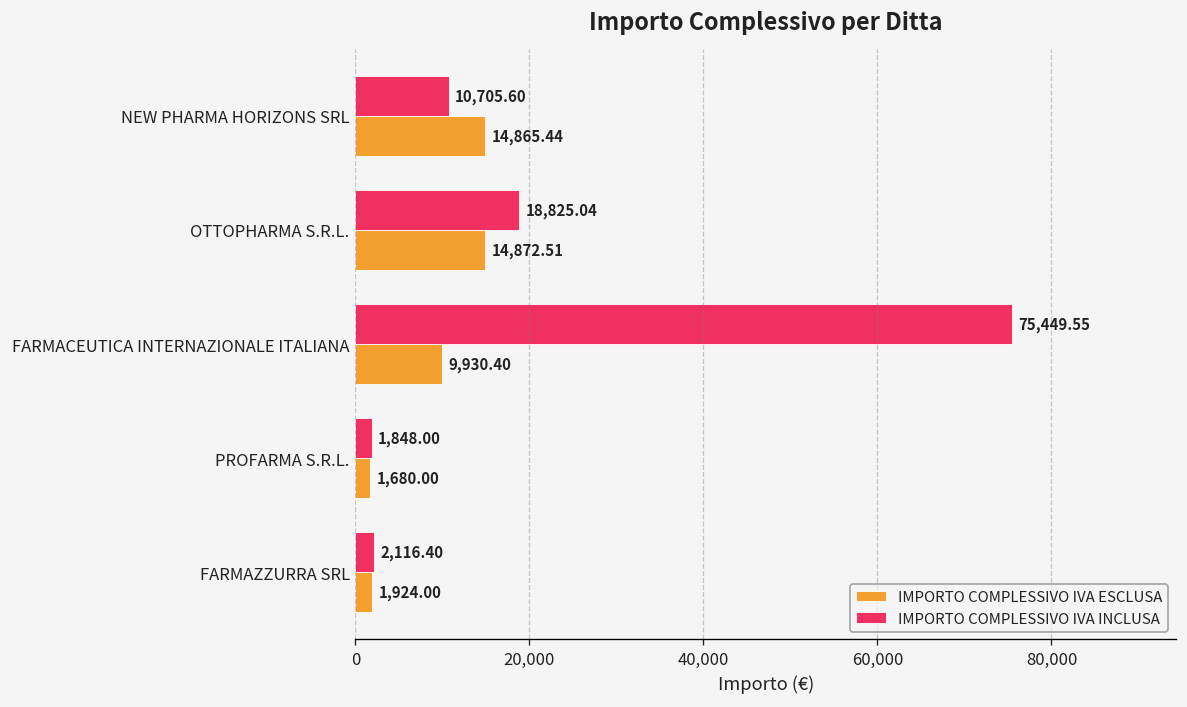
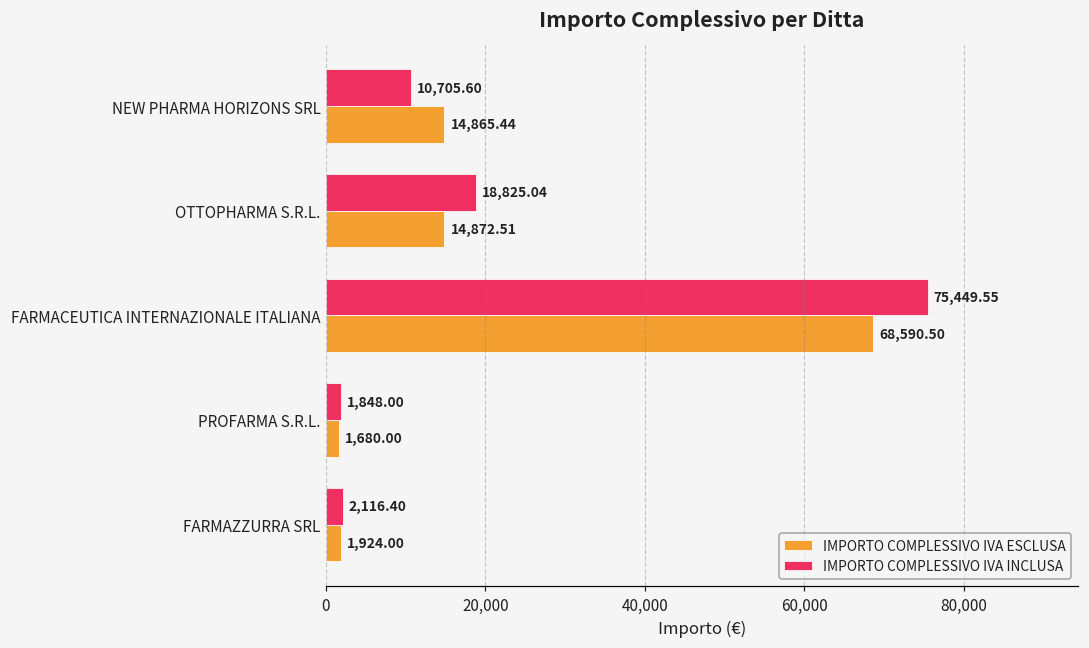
IMPORTO COMPLESSIVO IVA ESCLUSA, FARMACEUTICA INTERNAZIONALE ITALIANA: 9,930.40 -> 68,590.50
